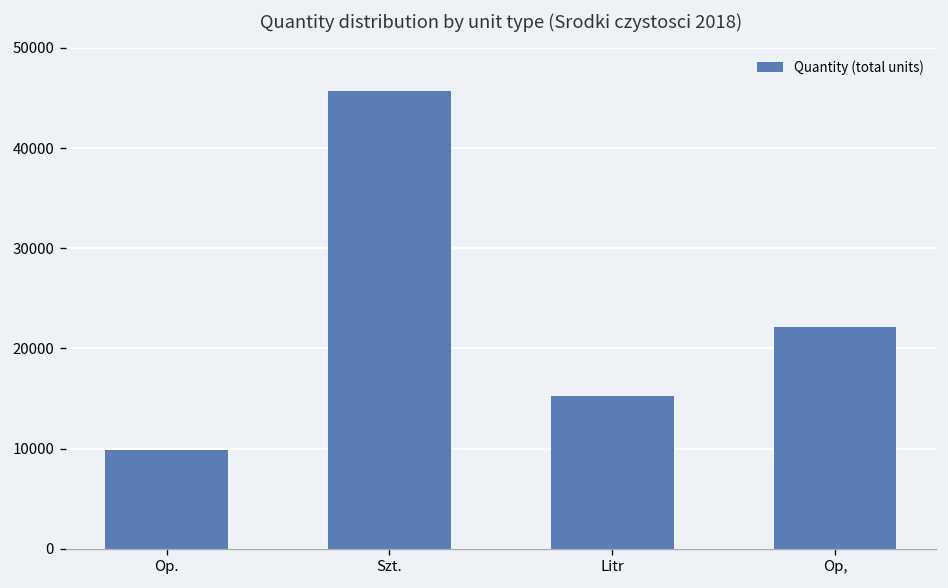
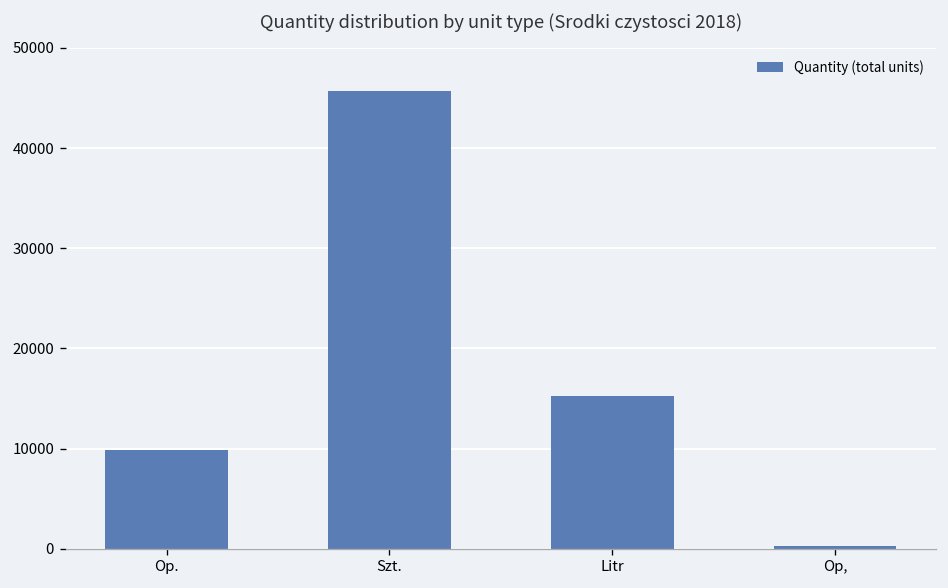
Op,: 22000 -> 0
